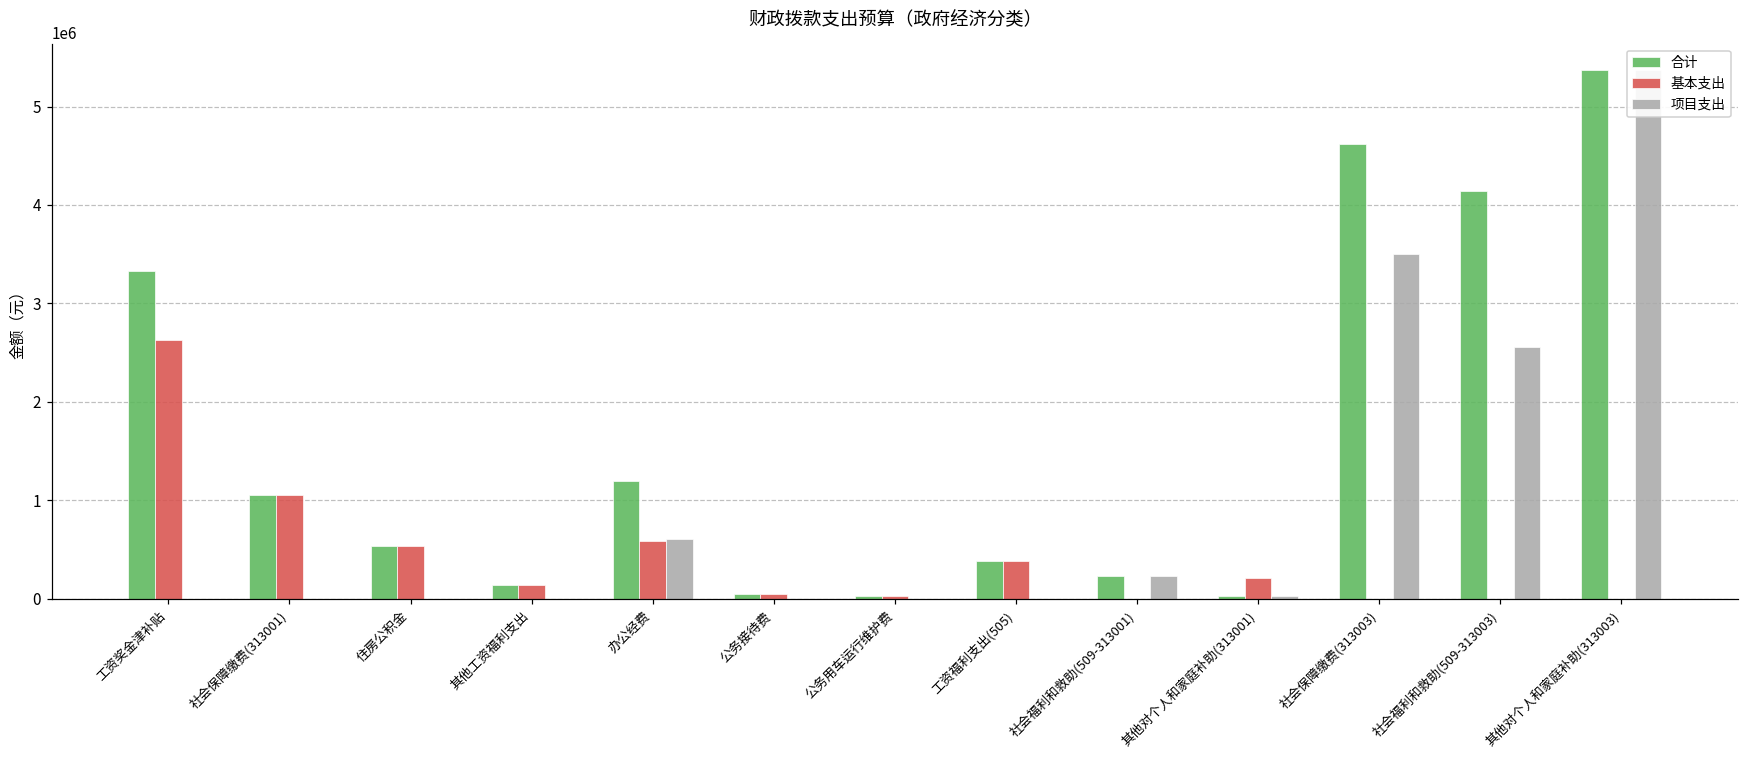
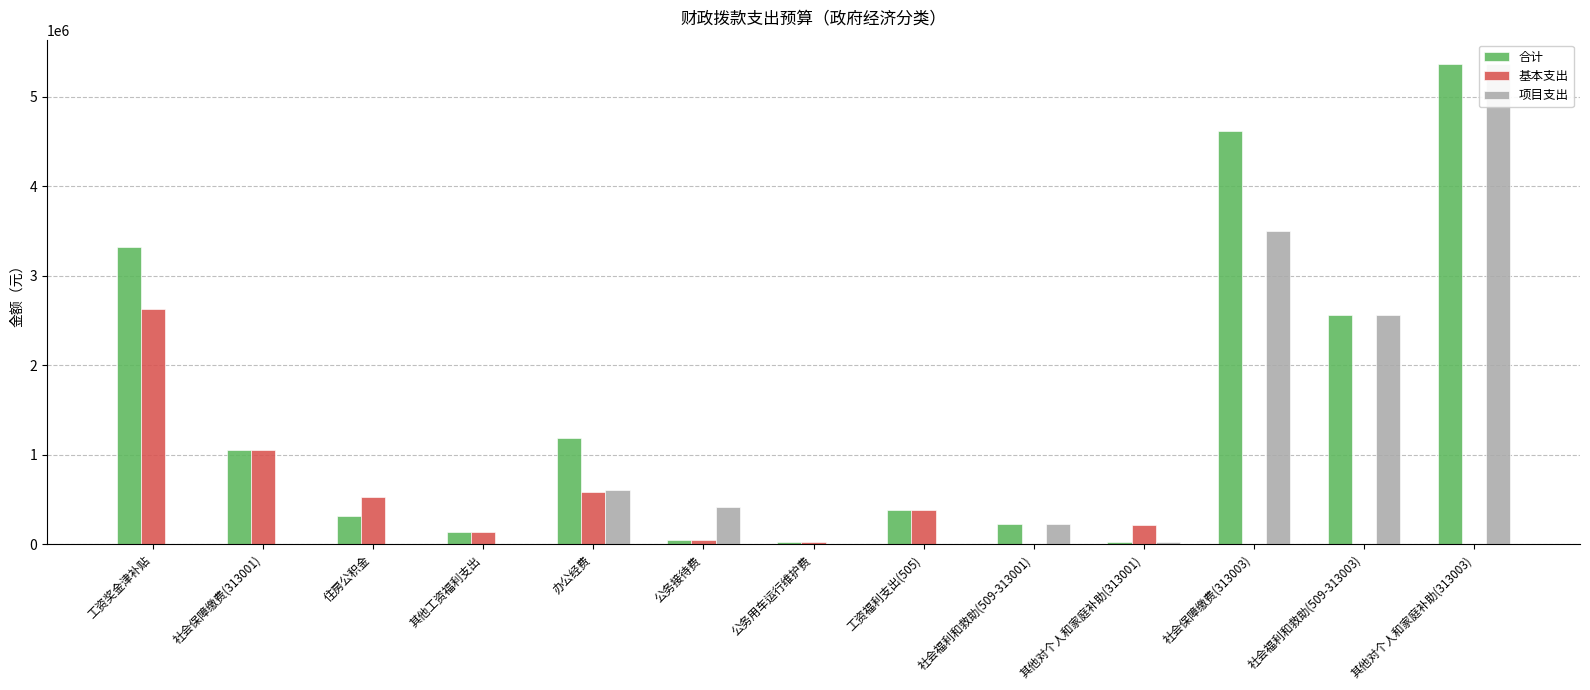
合计, 住房公积金: 500000 -> 300000
项目支出, 公务接待费: 0 -> 400000
合计, 社会福利和救助(509-313003): 4100000 -> 2600000
